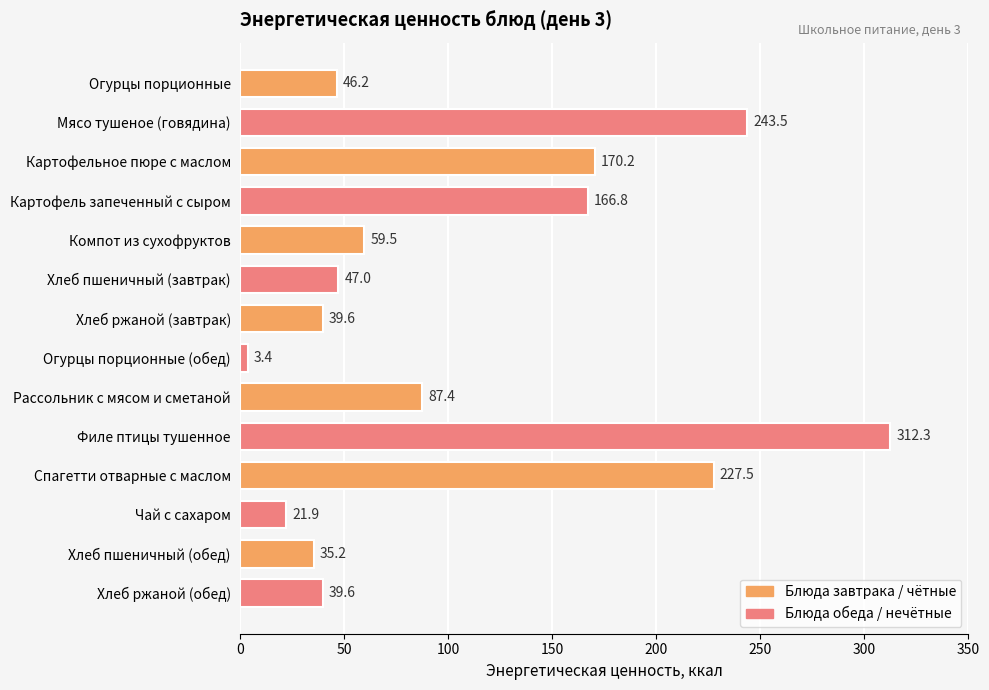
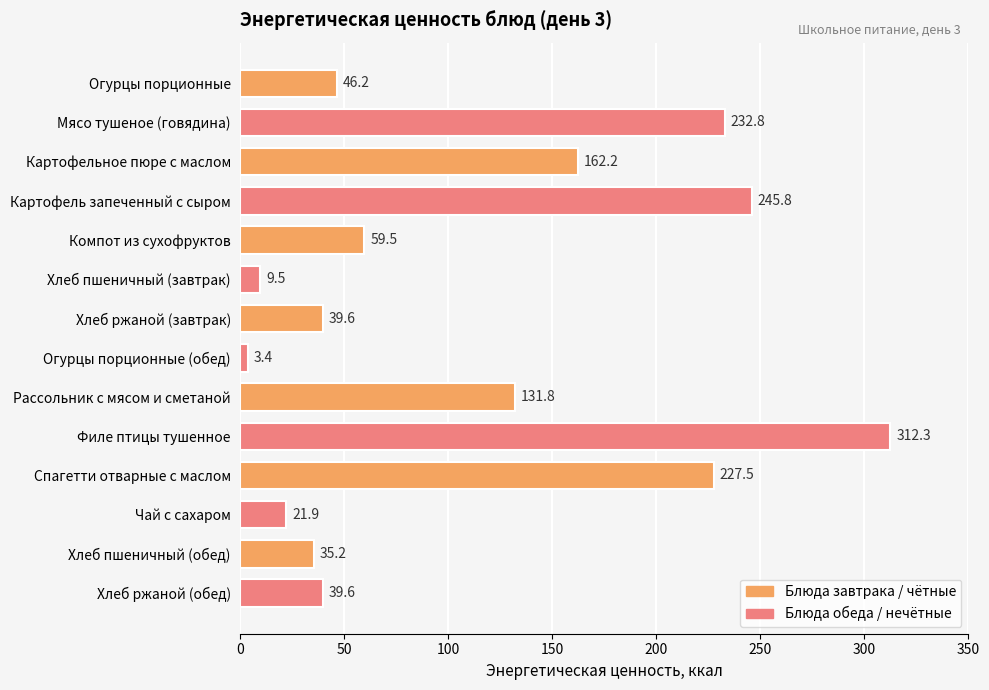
Мясо тушеное (говядина): 243.5 -> 232.8
Картофельное пюре с маслом: 170.2 -> 162.2
Картофель запеченный с сыром: 166.8 -> 245.8
Хлеб пшеничный (завтрак): 47.0 -> 9.5
Рассольник с мясом и сметаной: 87.4 -> 131.8
